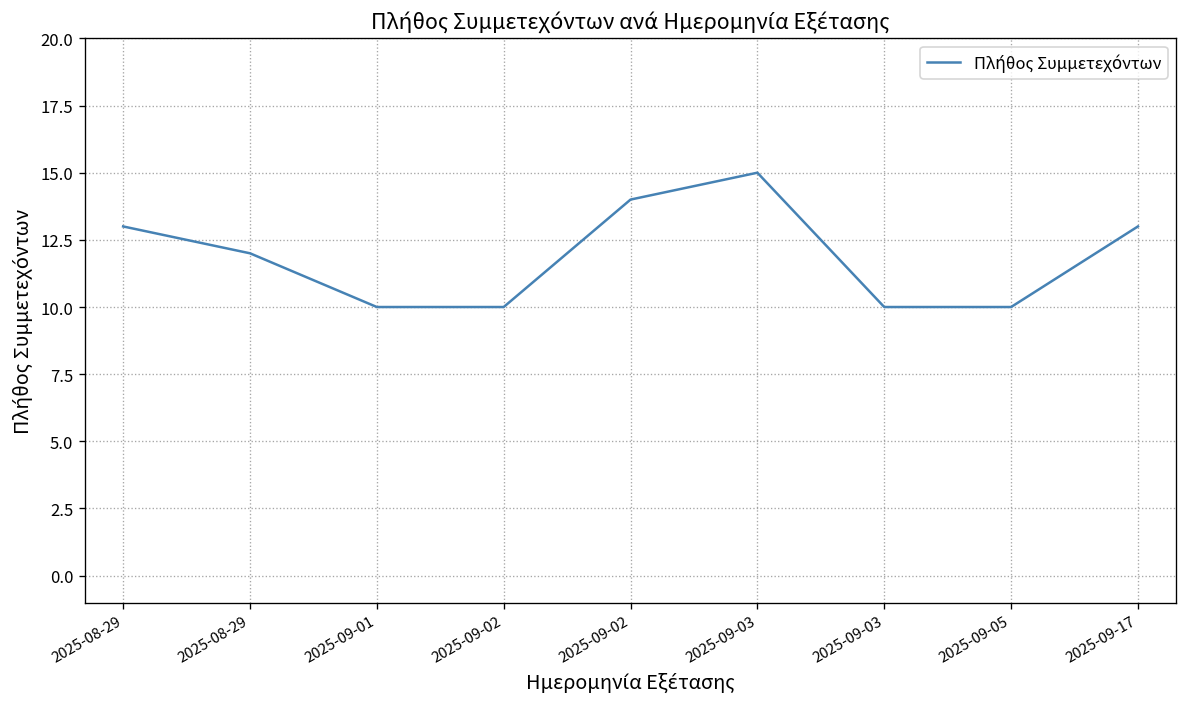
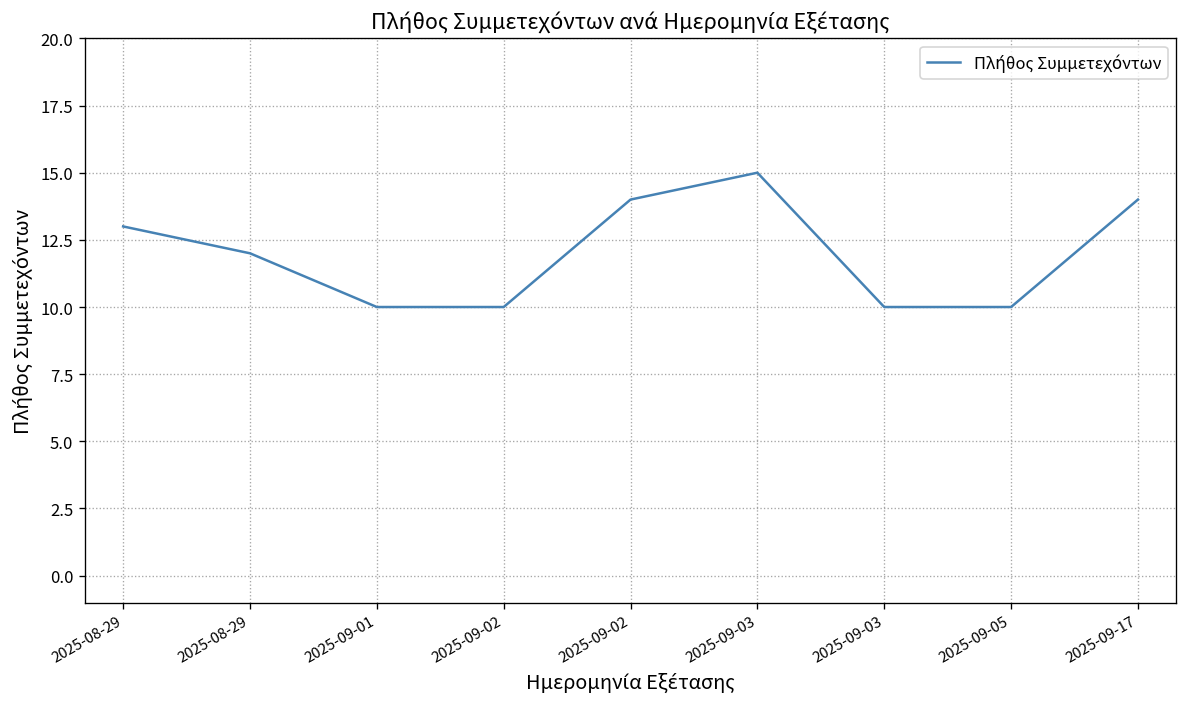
2025-09-17: 13 -> 14
